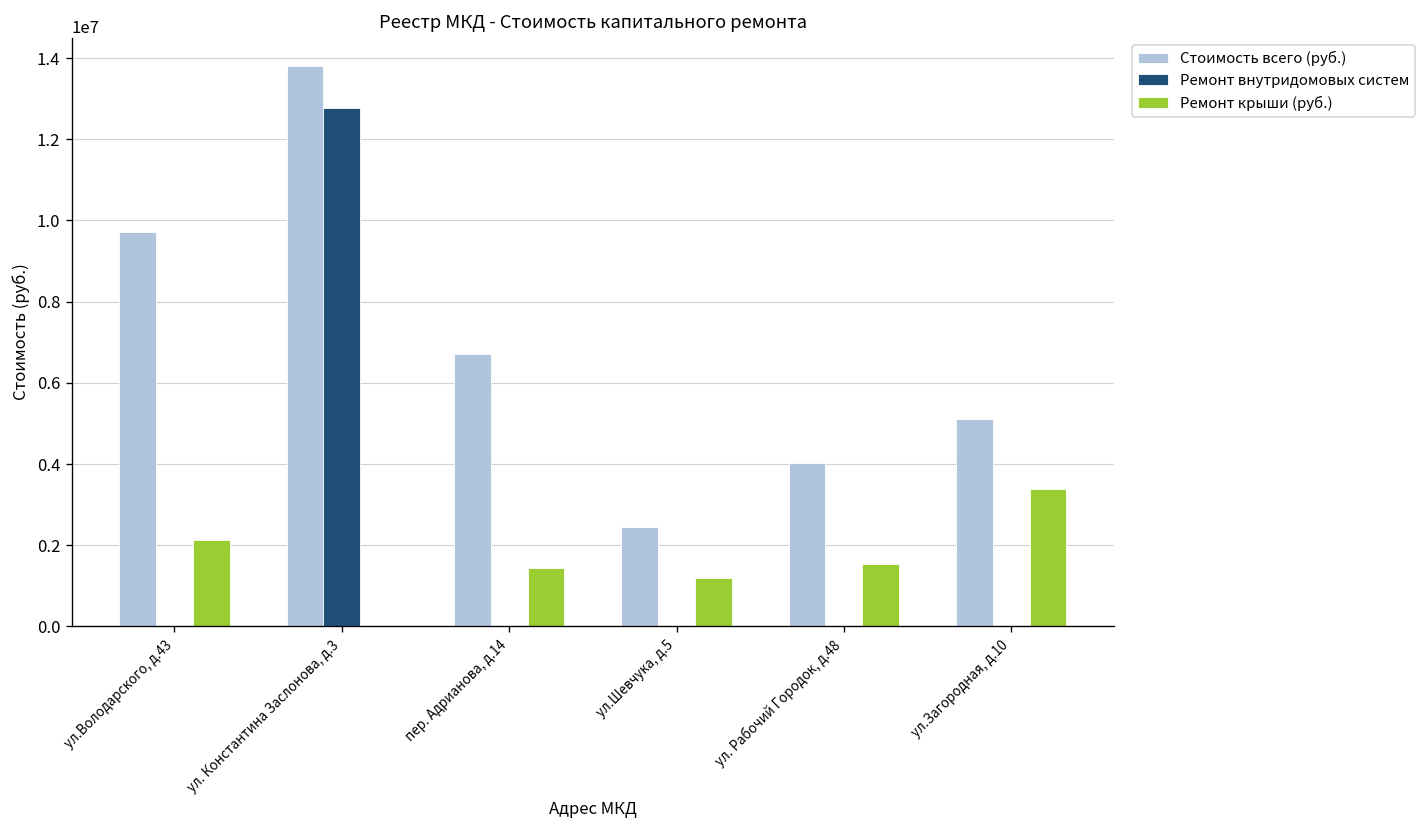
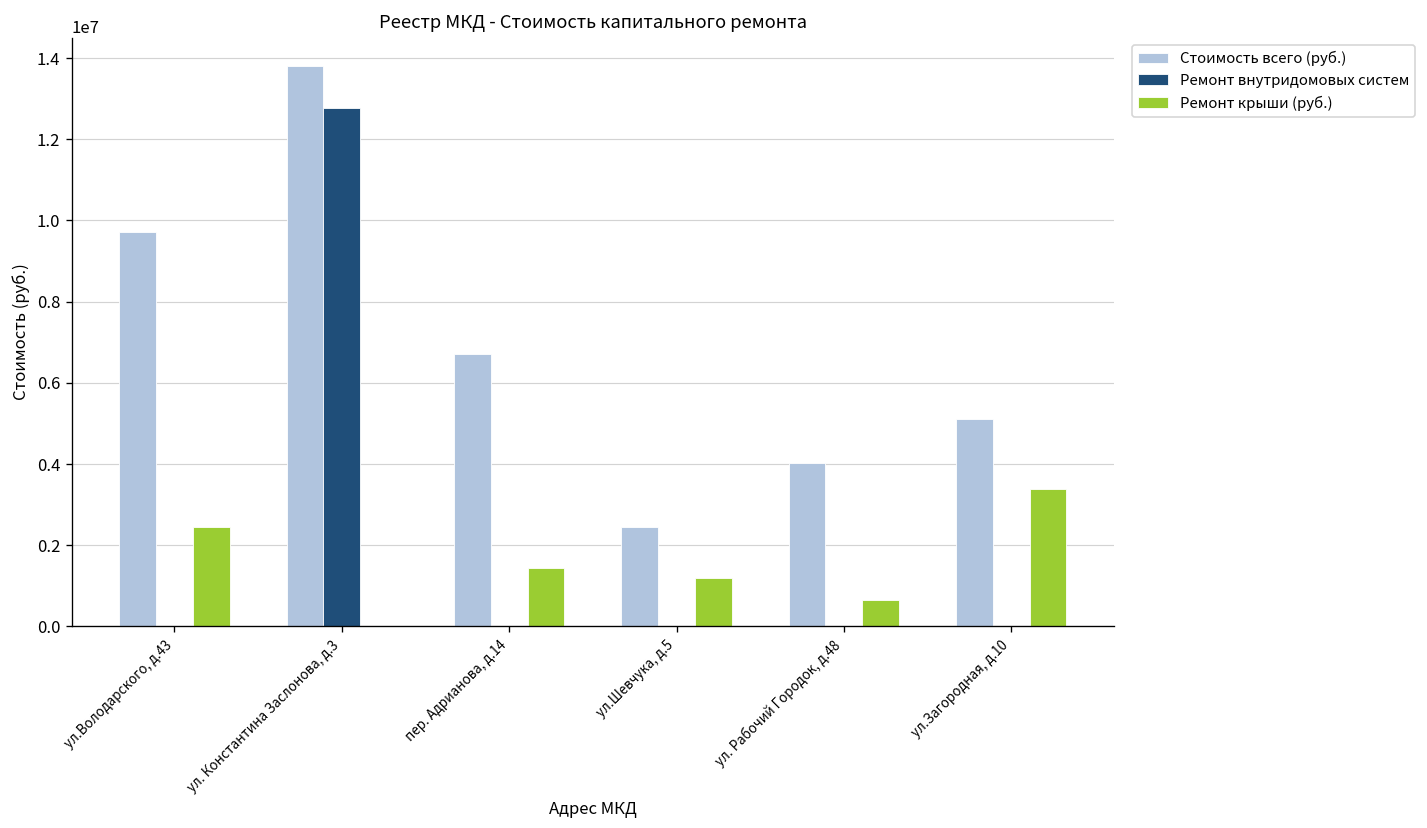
Ремонт крыши (руб.), ул.Володарского, д.43: 2100000 -> 2400000
Ремонт крыши (руб.), ул. Рабочий Городок, д.48: 1500000 -> 700000
